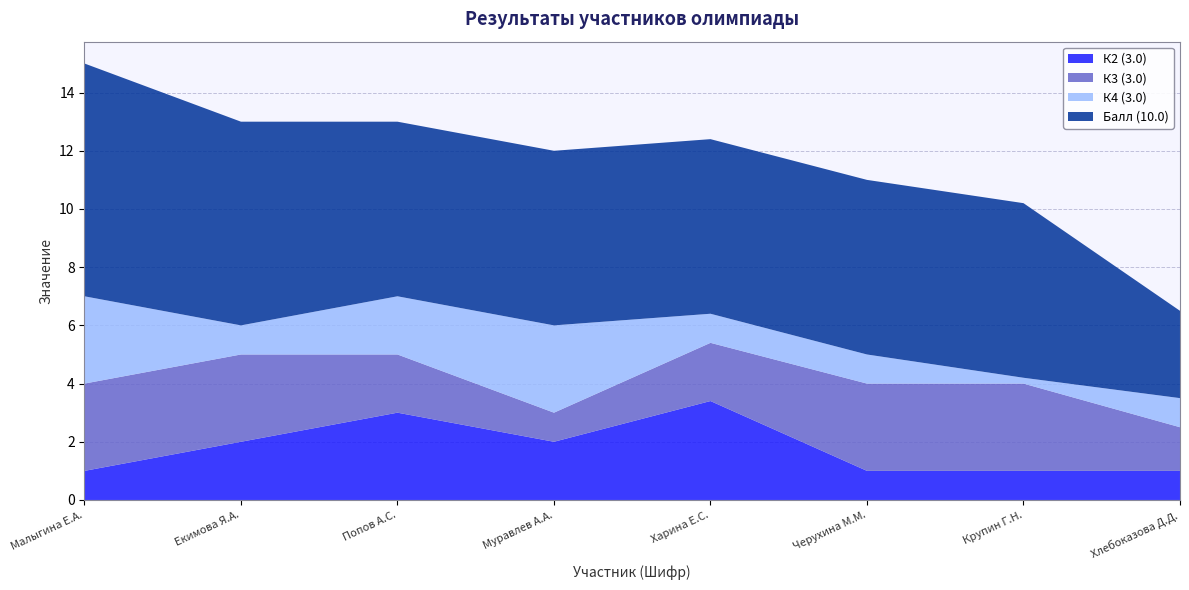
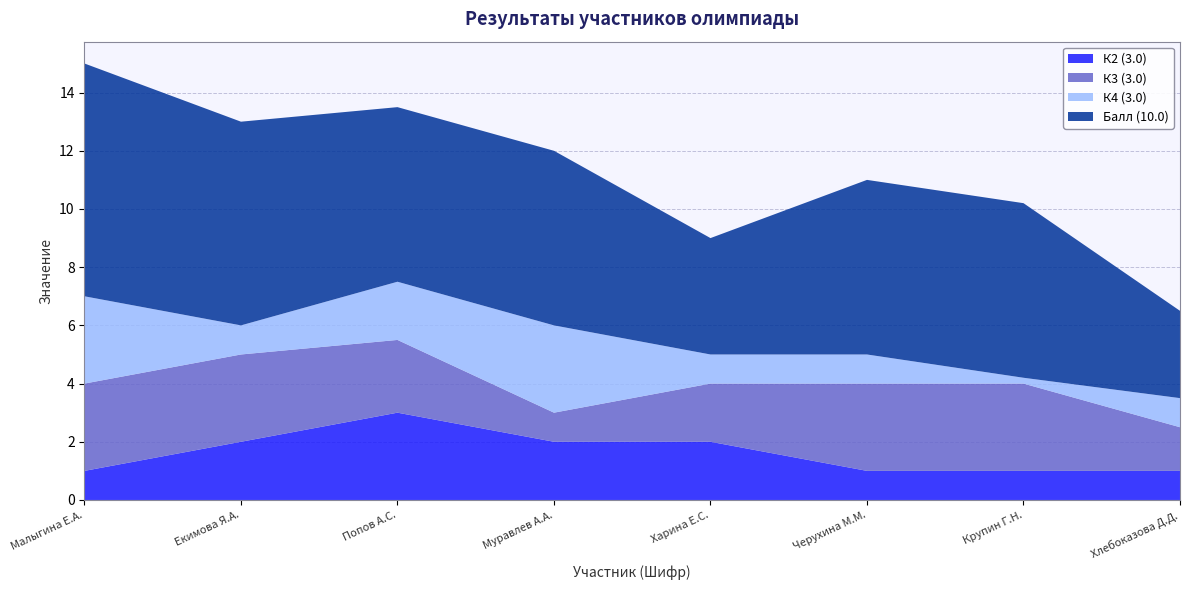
К3 (3.0), Попов А.С.: 2.0 -> 2.5
К2 (3.0), Харина Е.С.: 3.4 -> 2.0
Балл (10.0), Харина Е.С.: 6 -> 4
